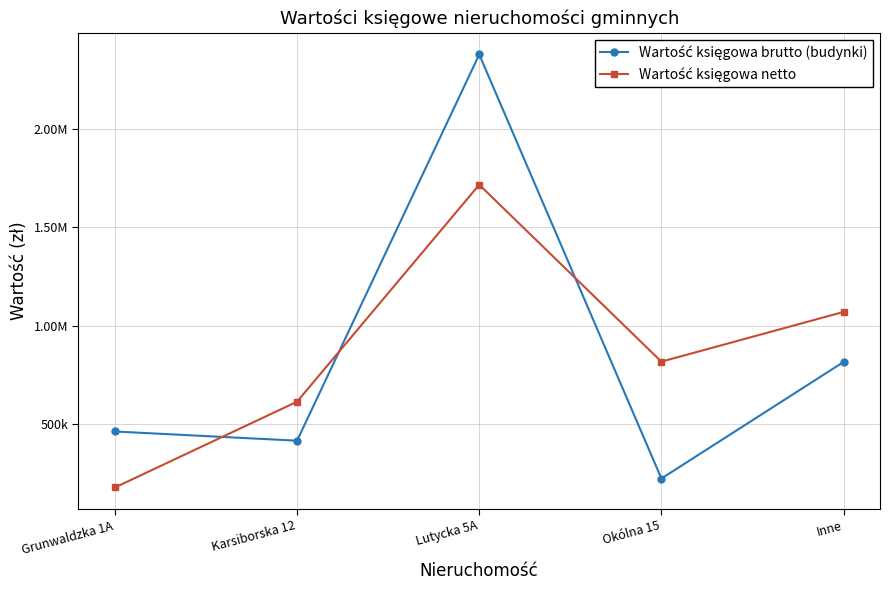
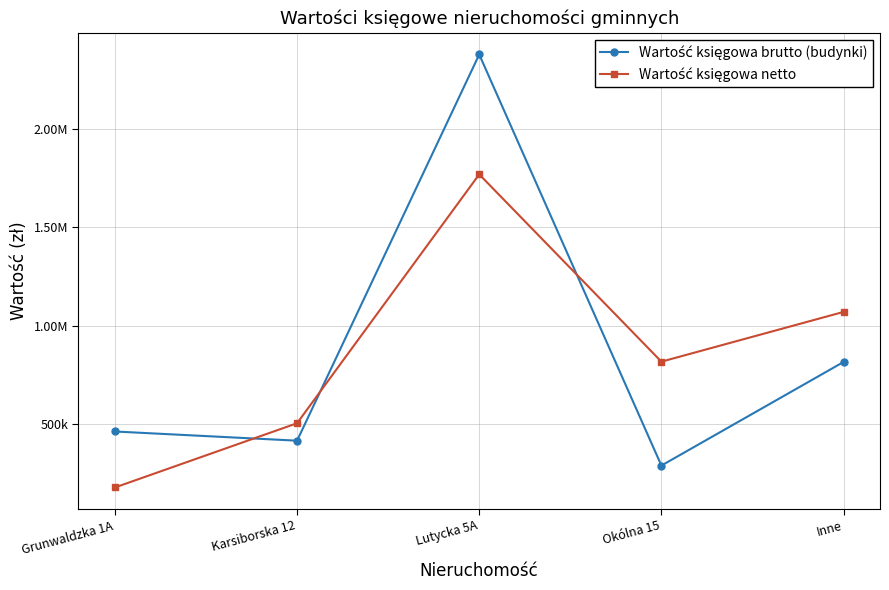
Wartość księgowa netto, Karsiborska 12: 620000 -> 510000
Wartość księgowa netto, Lutycka 5A: 1720000 -> 1770000
Wartość księgowa brutto (budynki), Okólna 15: 230000 -> 290000
